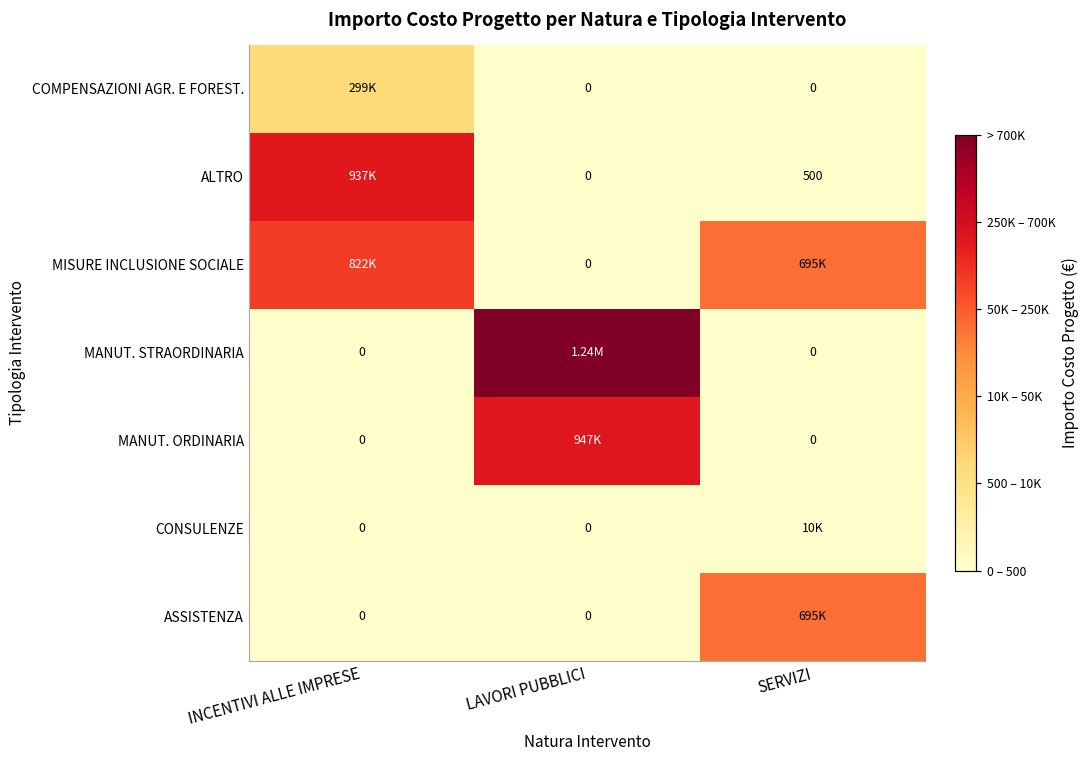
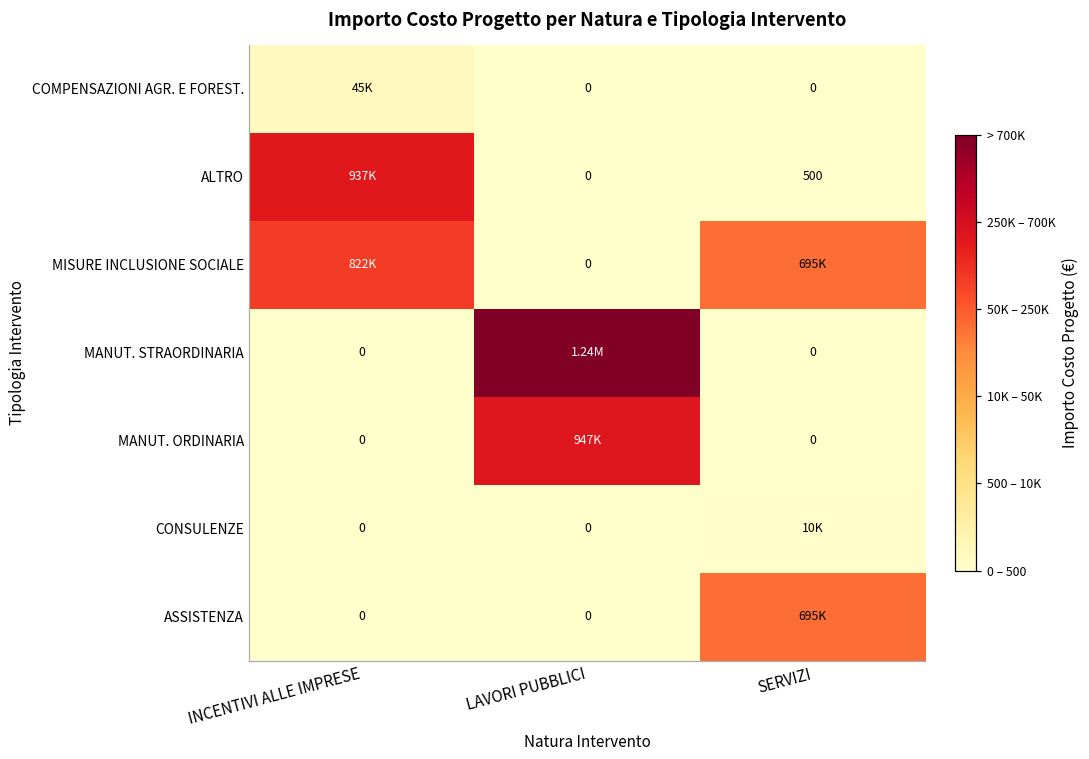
COMPENSAZIONI AGR. E FOREST., INCENTIVI ALLE IMPRESE: 299K -> 45K
